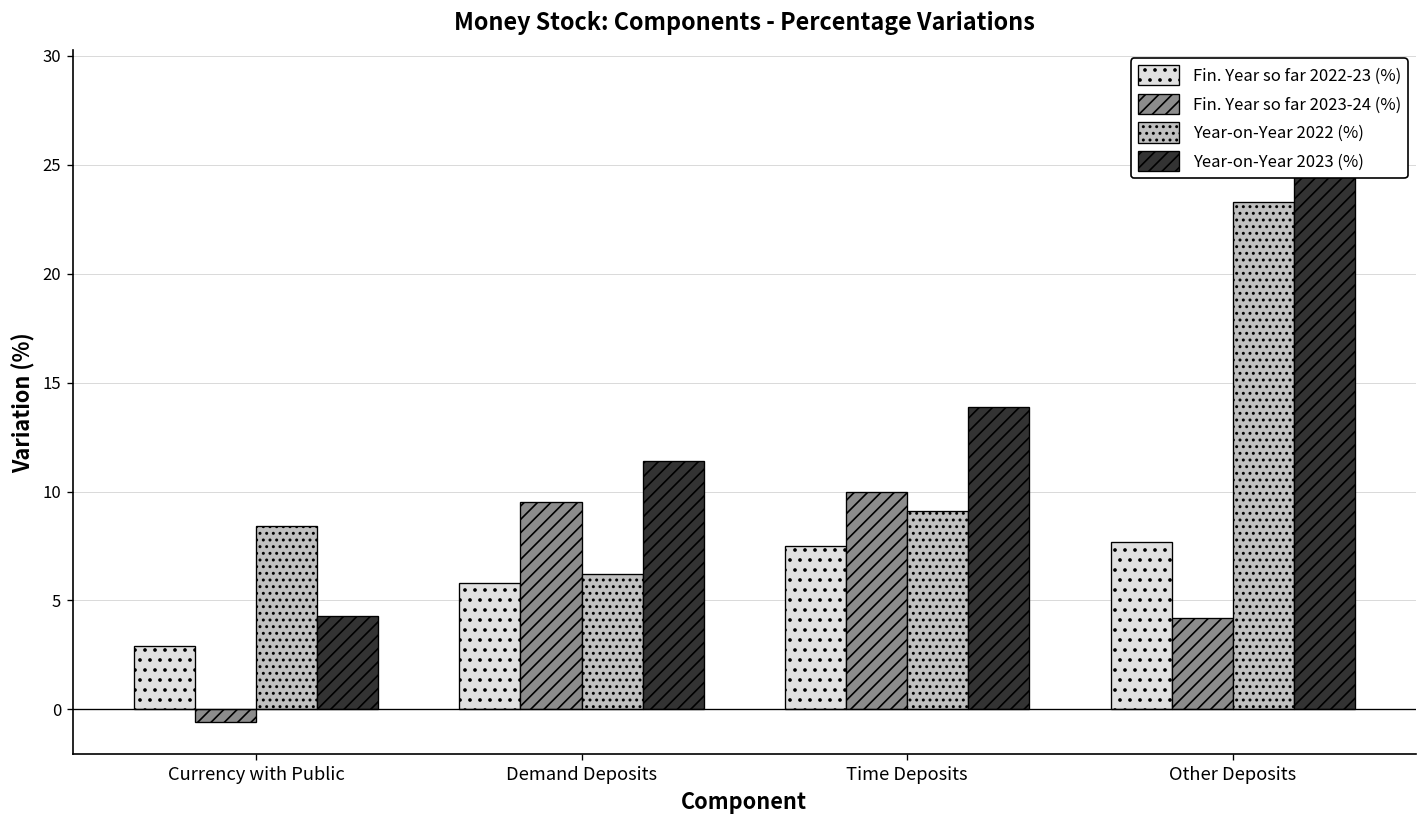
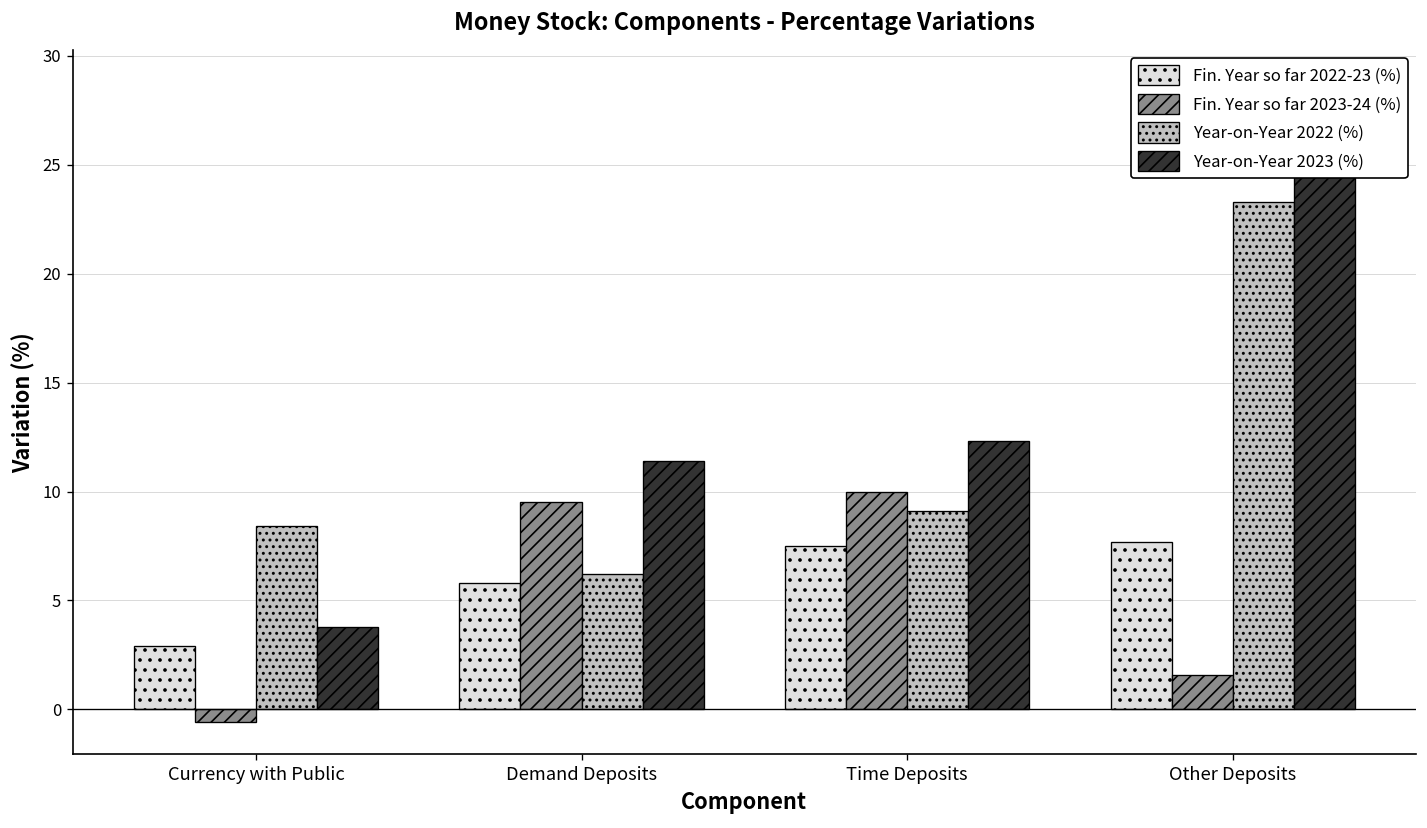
Year-on-Year 2023 (%), Currency with Public: 4.3 -> 3.8
Year-on-Year 2023 (%), Time Deposits: 13.9 -> 12.3
Fin. Year so far 2023-24 (%), Other Deposits: 4.2 -> 1.6
